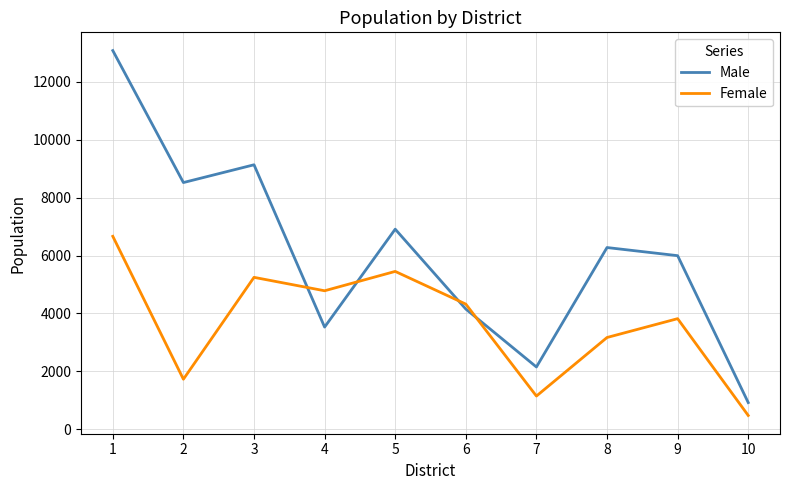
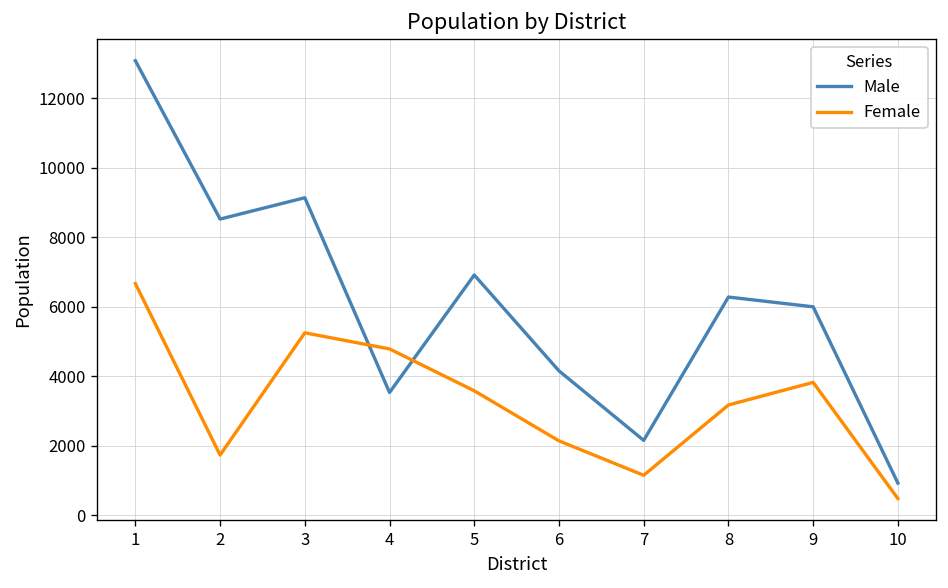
Female, 5: 5500 -> 3600
Female, 6: 4300 -> 2100
